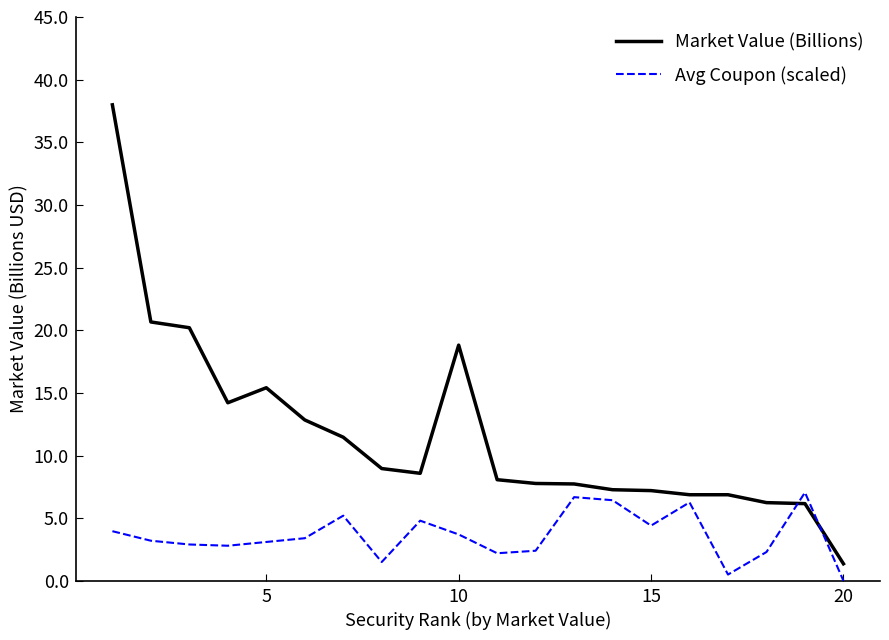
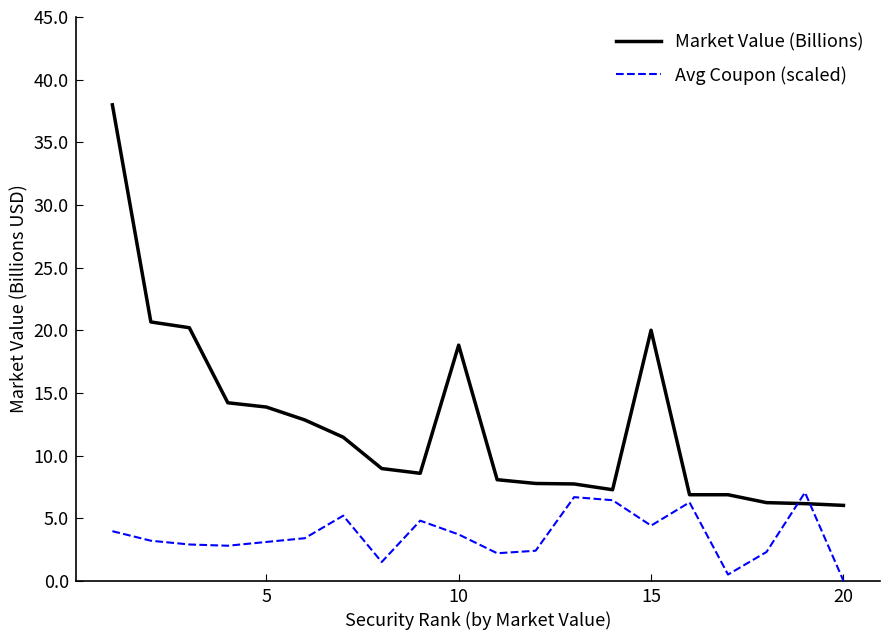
Market Value (Billions), 5: 15.4 -> 13.9
Market Value (Billions), 15: 7.2 -> 20.0
Market Value (Billions), 20: 1.4 -> 6.0
